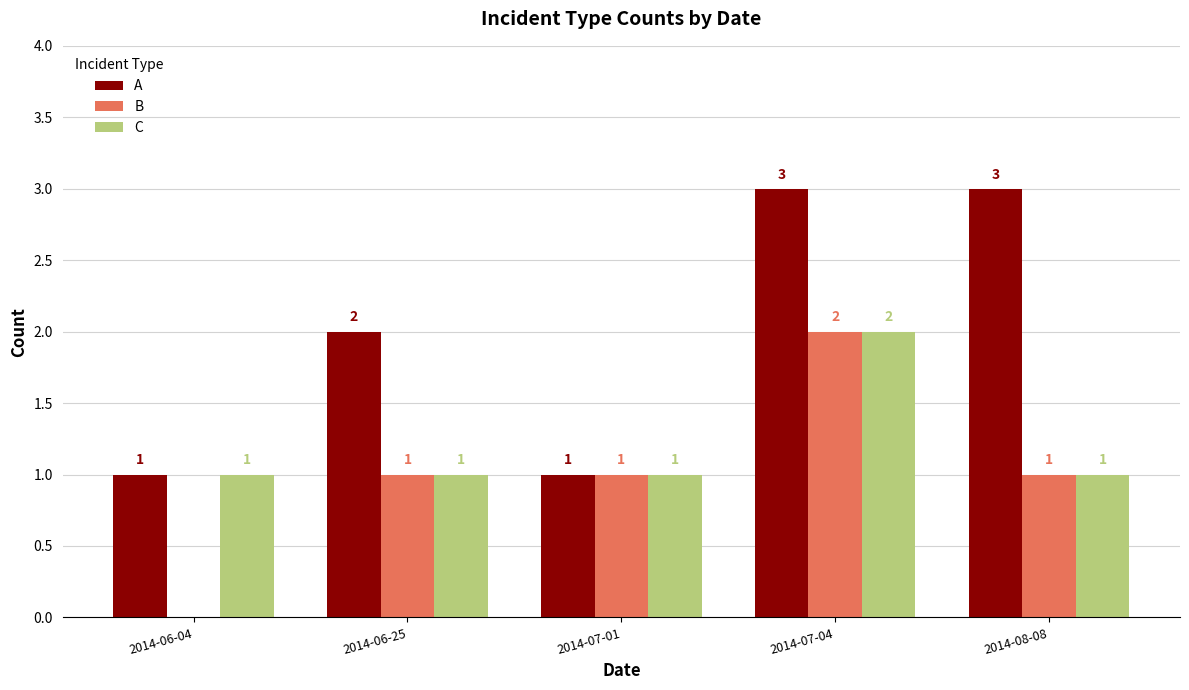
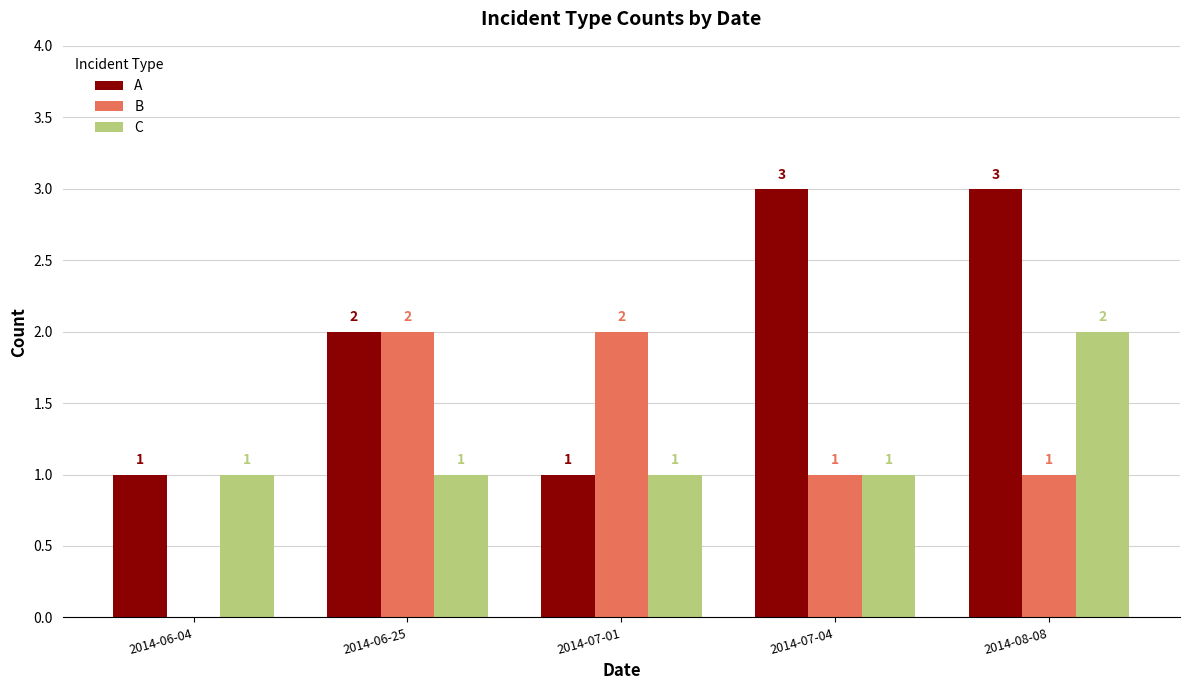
B, 2014-06-25: 1 -> 2
B, 2014-07-01: 1 -> 2
B, 2014-07-04: 2 -> 1
C, 2014-07-04: 2 -> 1
C, 2014-08-08: 1 -> 2
